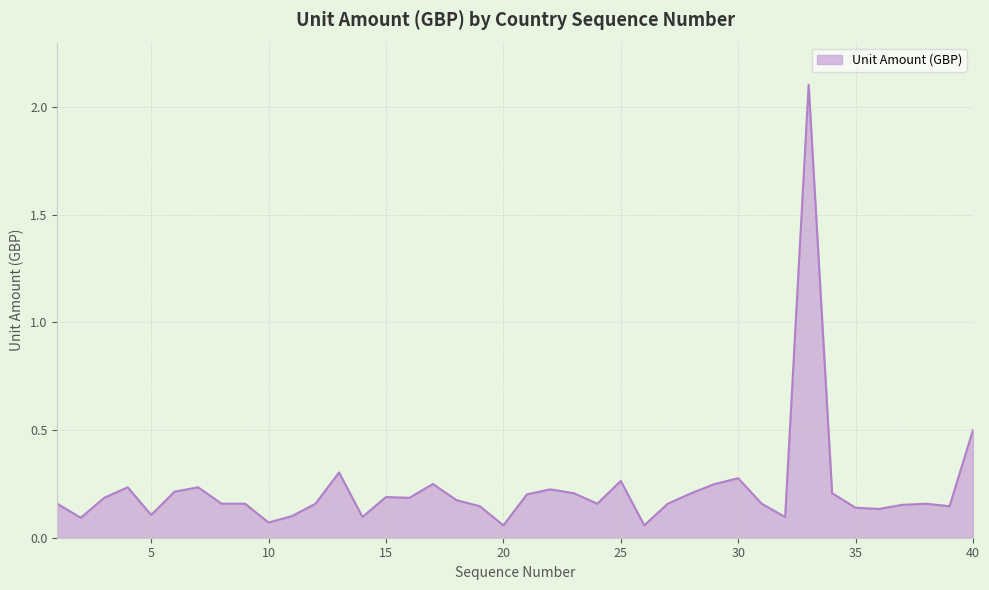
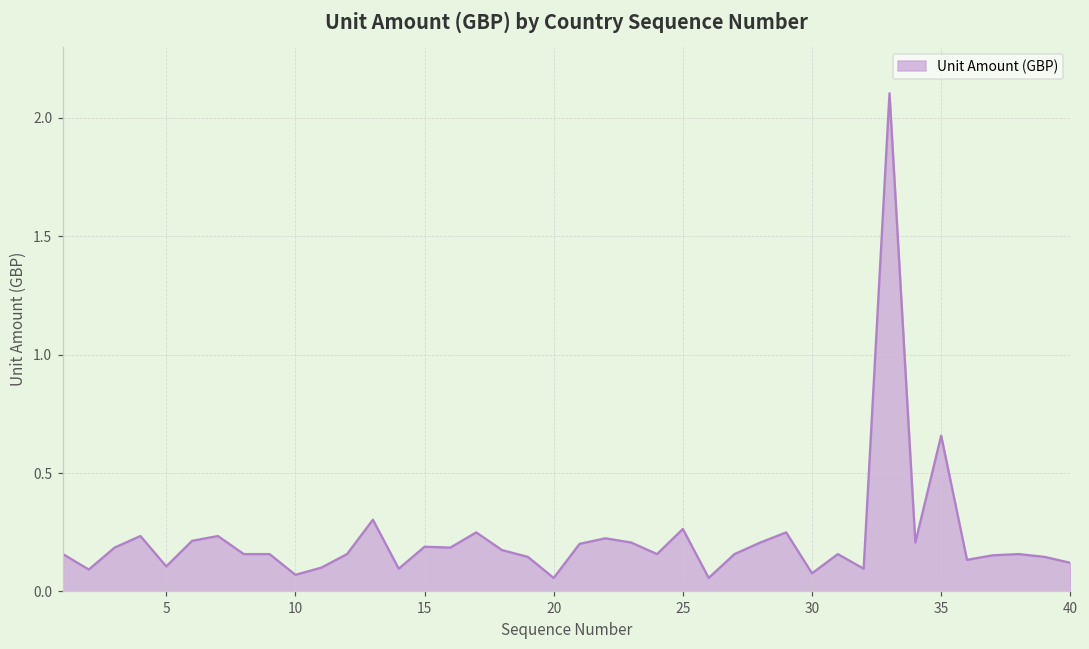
30: 0.28 -> 0.08
35: 0.14 -> 0.66
40: 0.50 -> 0.12
